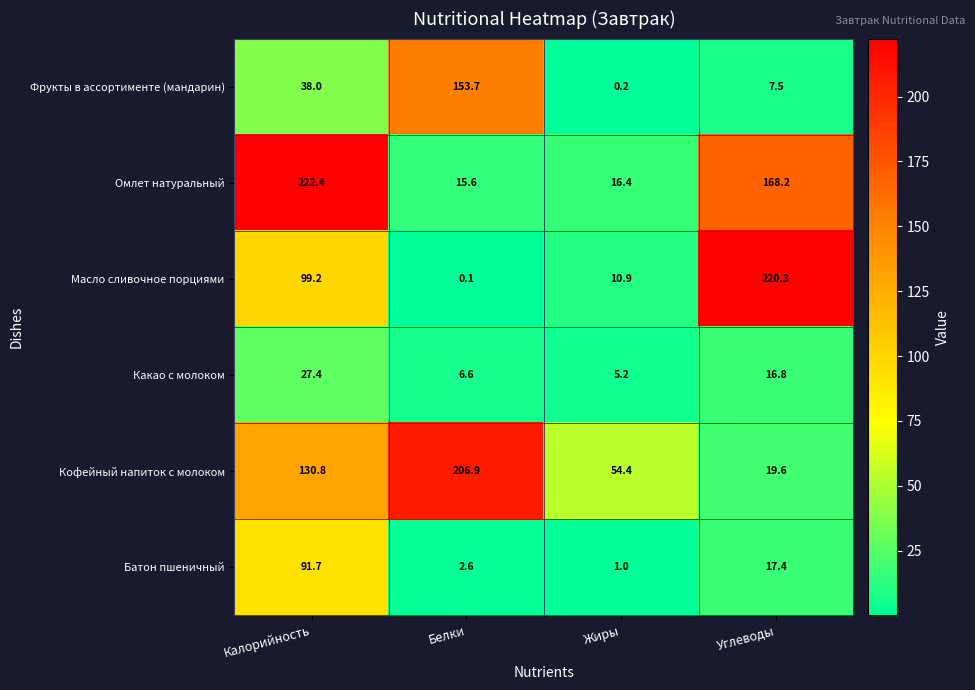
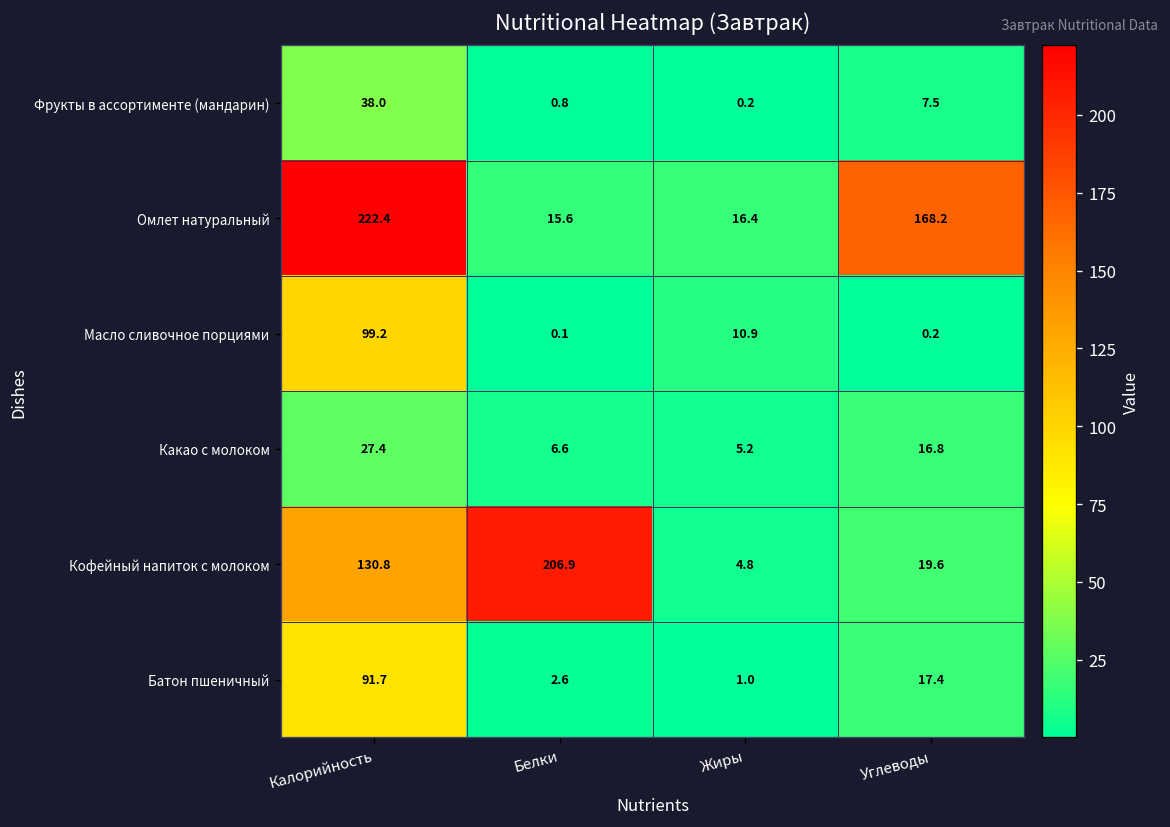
Фрукты в ассортименте (мандарин), Белки: 153.7 -> 0.8
Масло сливочное порциями, Углеводы: 220.3 -> 0.2
Кофейный напиток с молоком, Жиры: 54.4 -> 4.8
